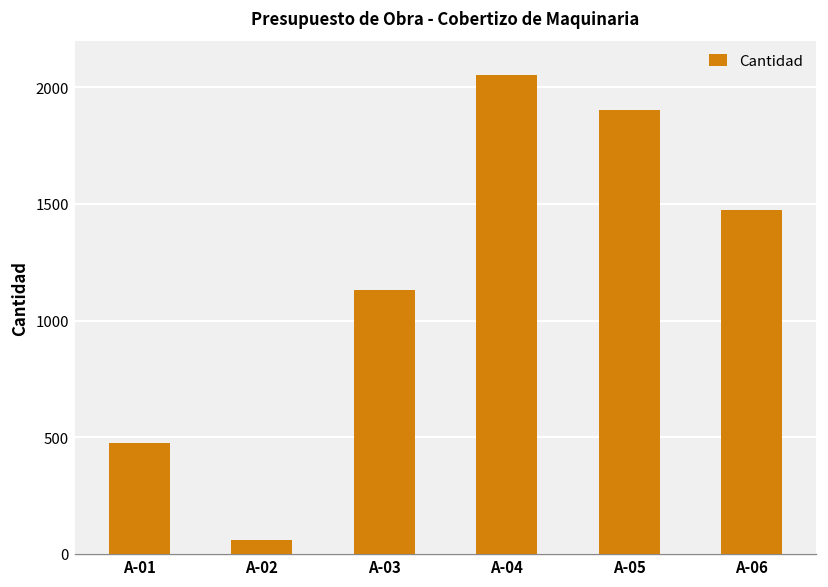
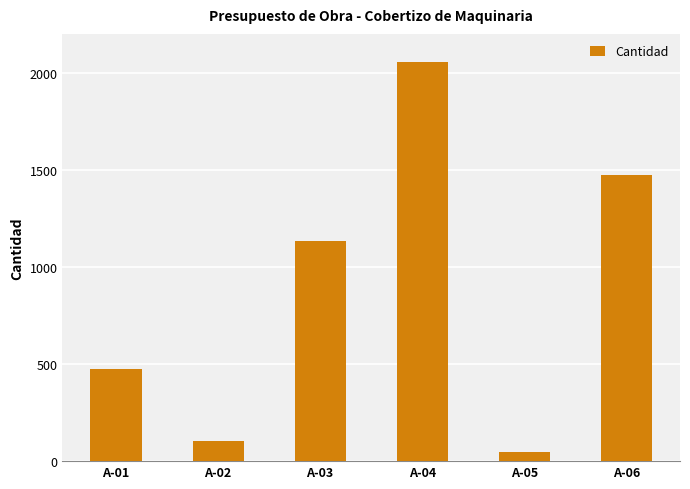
A-02: 60 -> 100
A-05: 1900 -> 50
